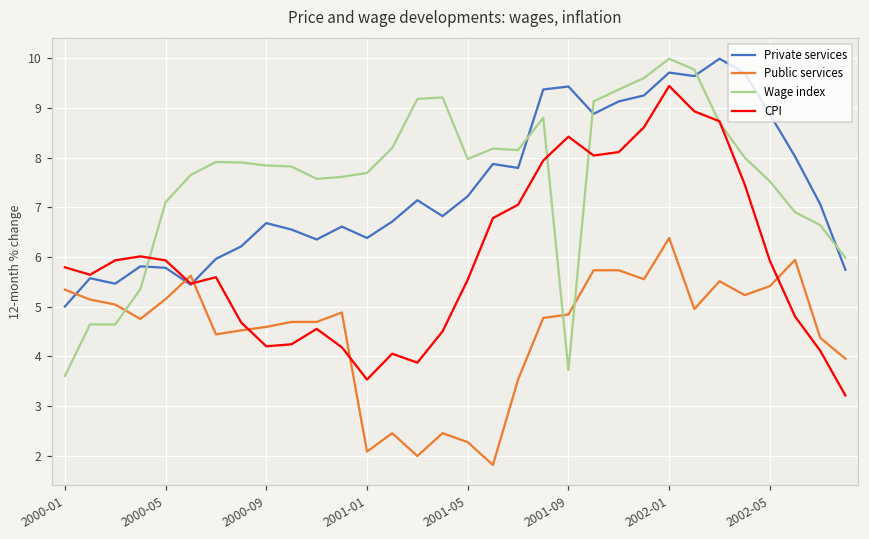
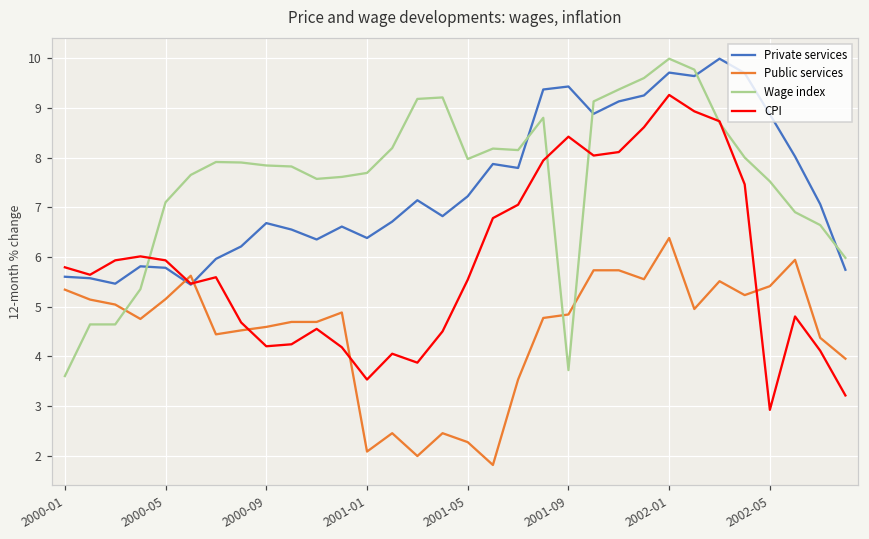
Private services, 2000-01: 5.0 -> 5.6
CPI, 2002-01: 9.4 -> 9.3
CPI, 2002-05: 5.9 -> 2.9
